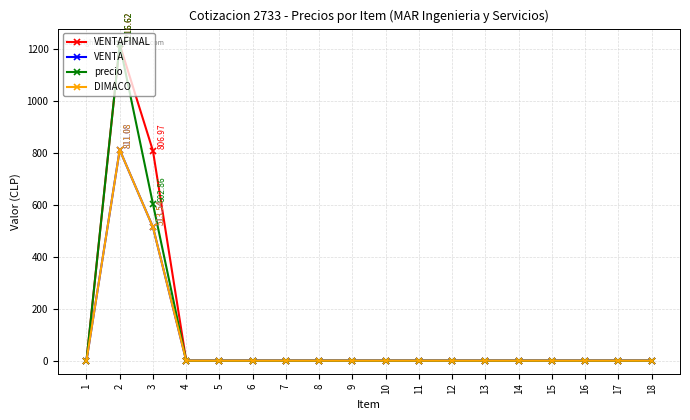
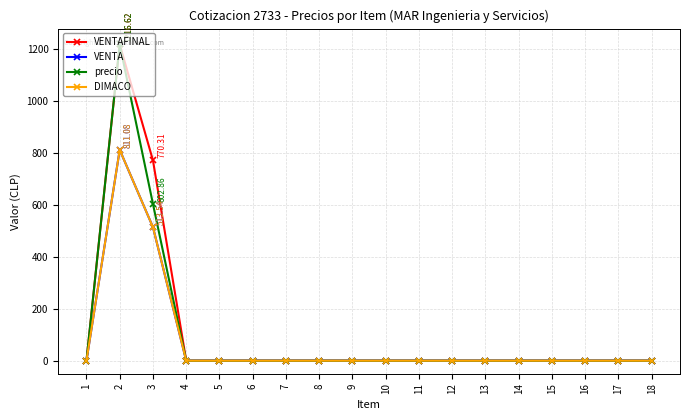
VENTAFINAL, 3: 806.97 -> 770.31
